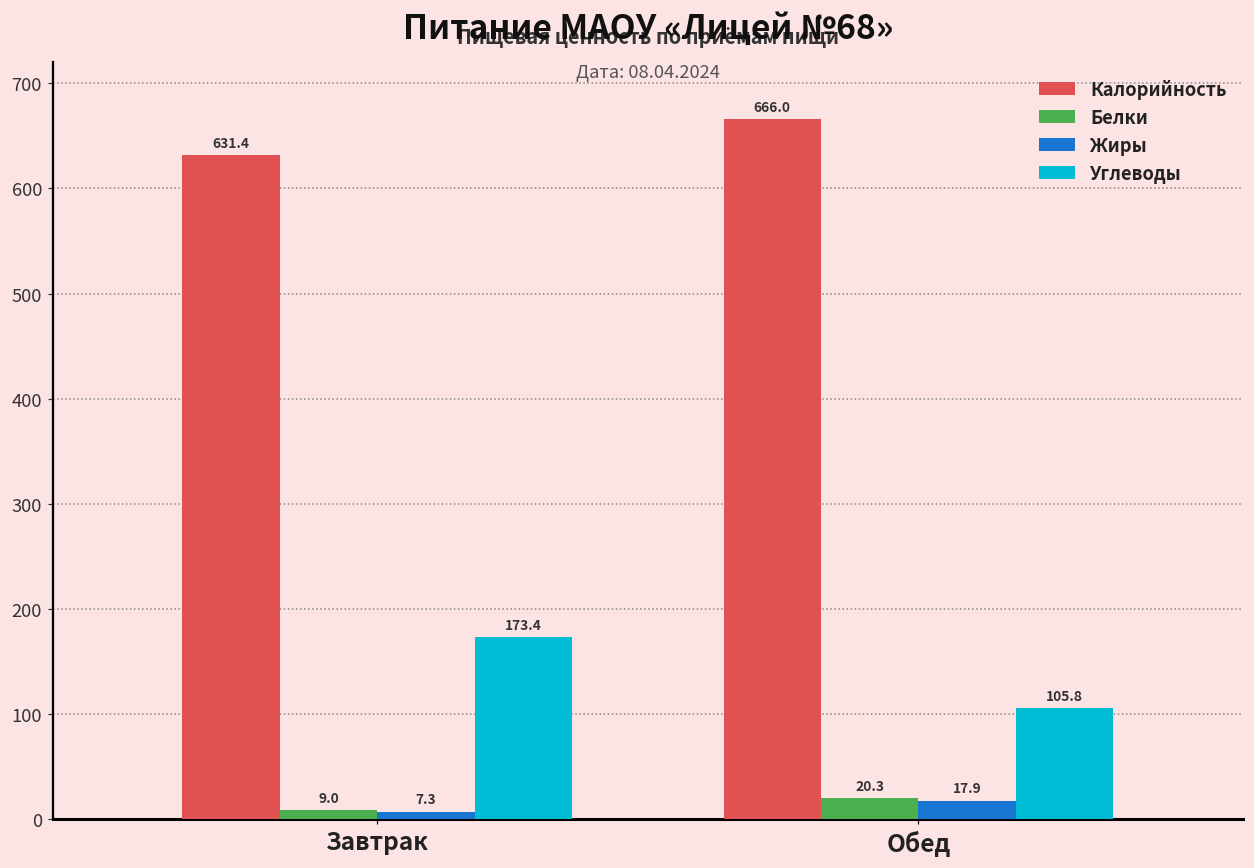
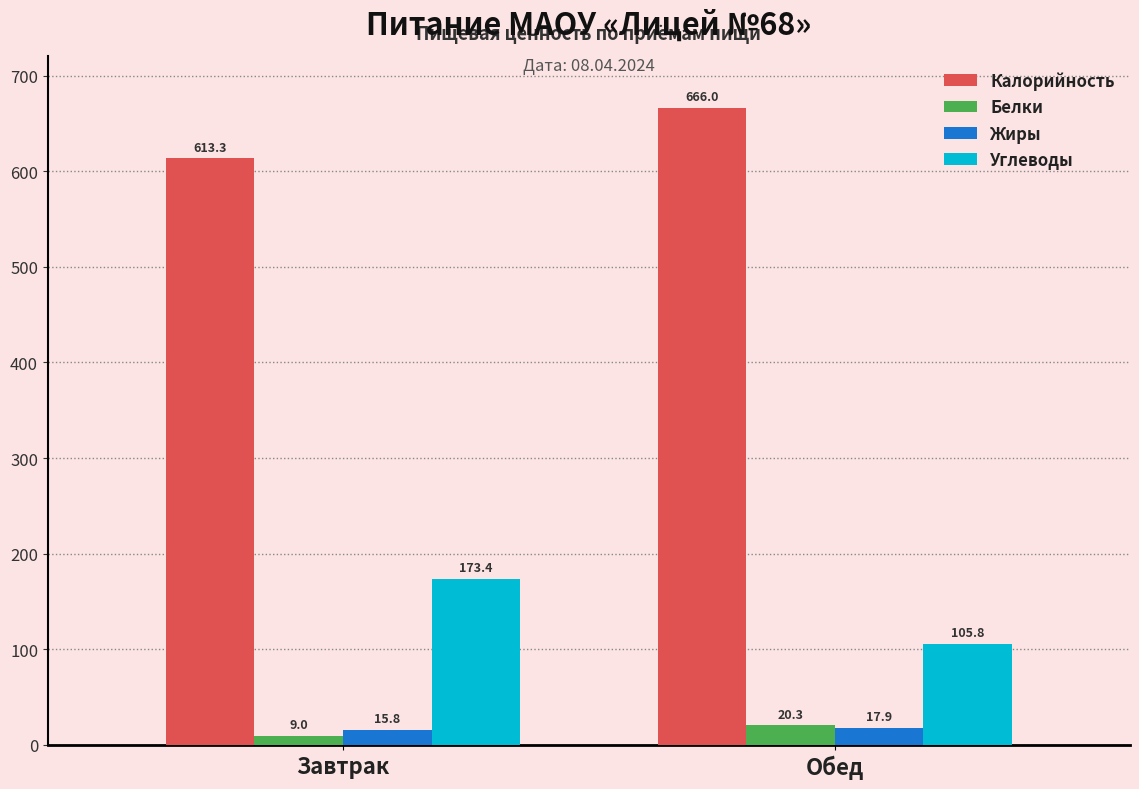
Калорийность, Завтрак: 631.4 -> 613.3
Жиры, Завтрак: 7.3 -> 15.8
